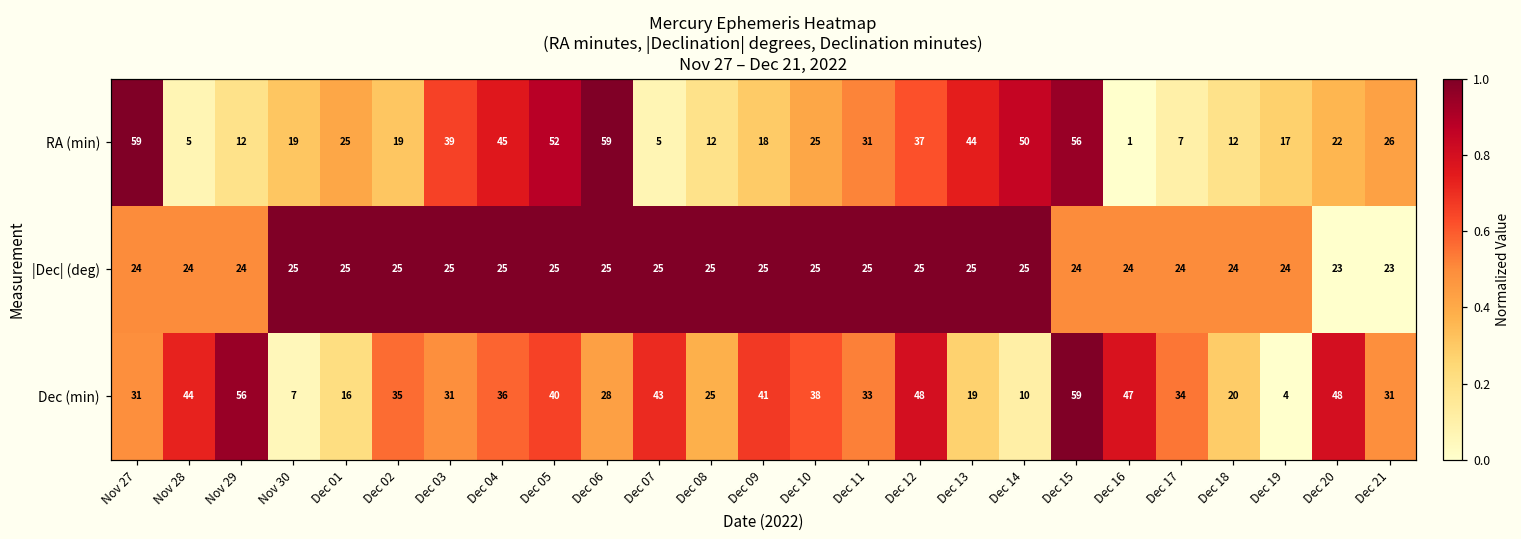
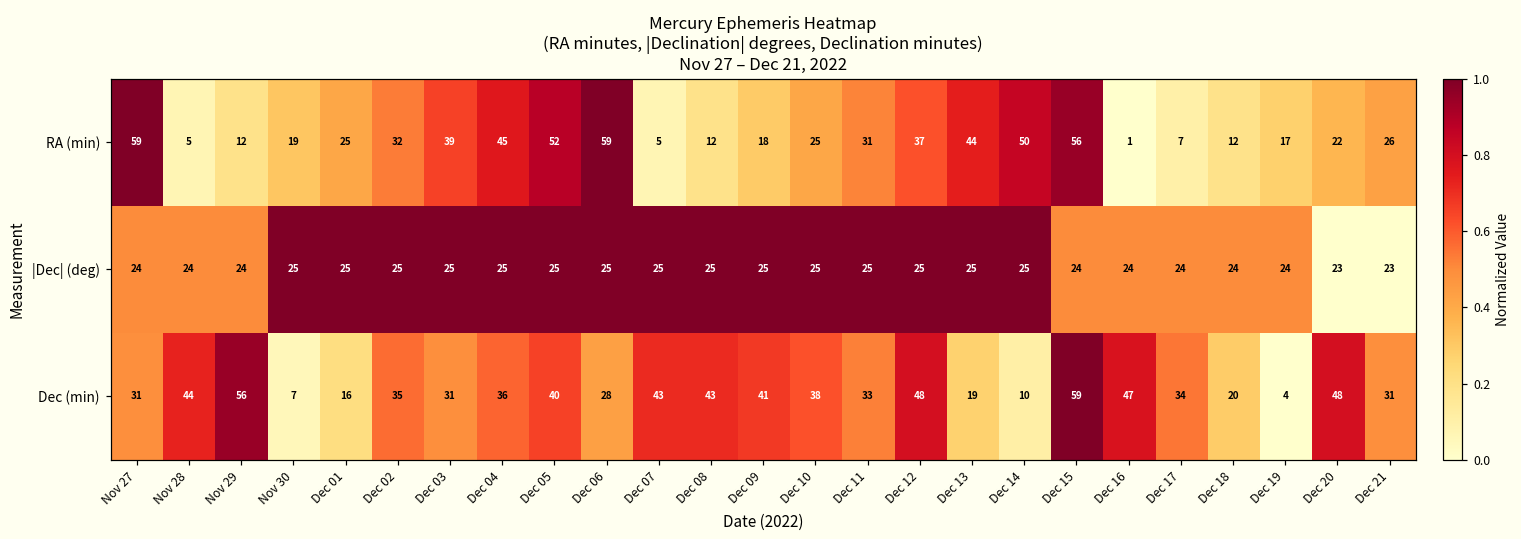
RA (min), Dec 02: 19 -> 32
Dec (min), Dec 08: 25 -> 43
